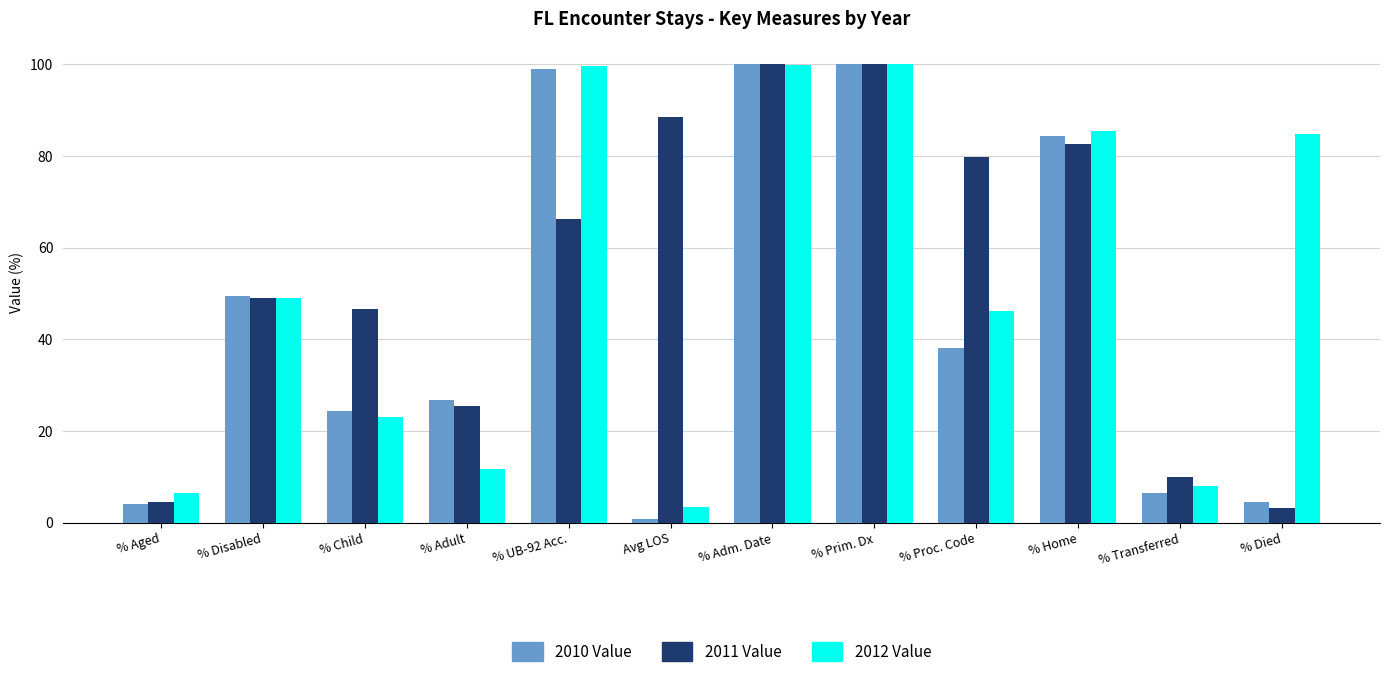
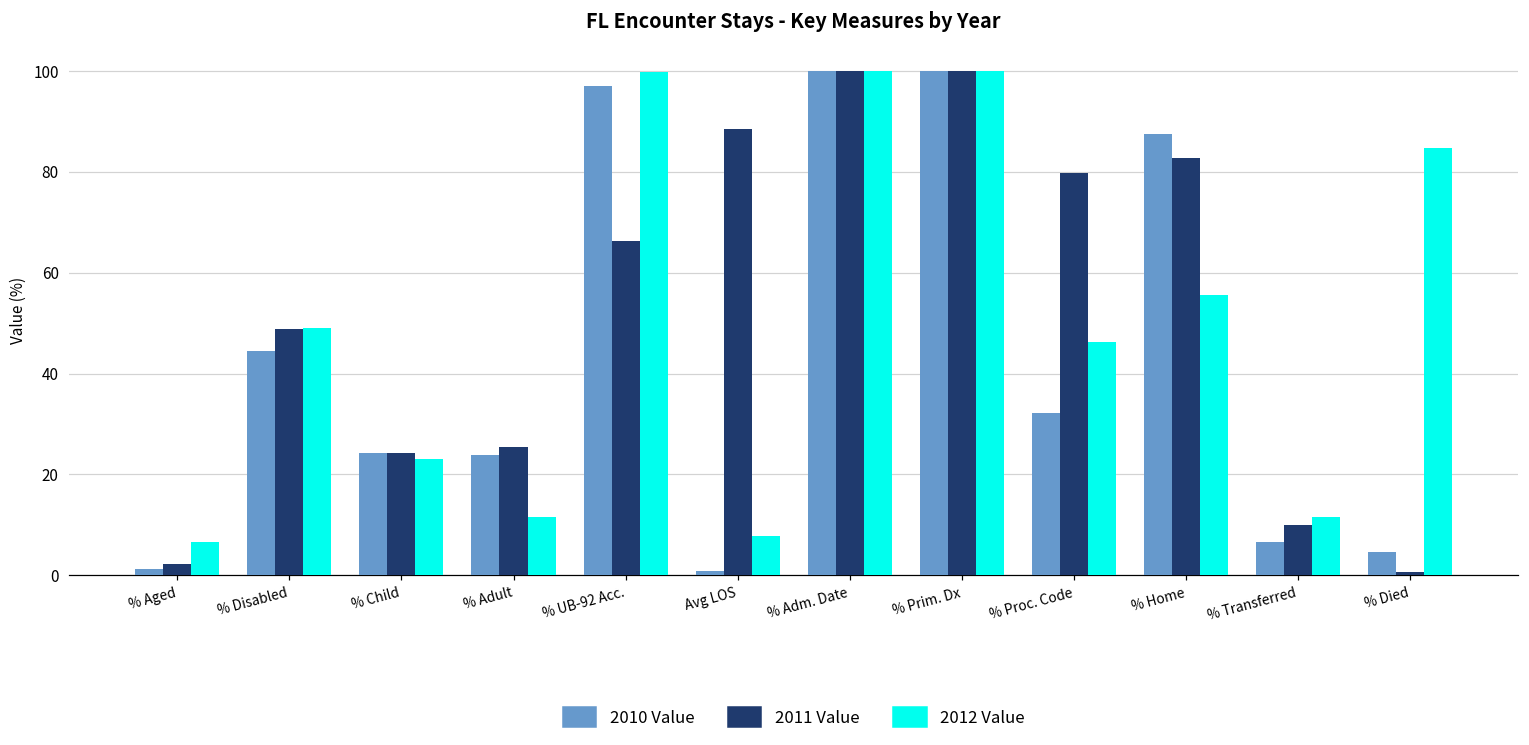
2010 Value, % Aged: 4 -> 1
2011 Value, % Aged: 4 -> 2
2010 Value, % Disabled: 49 -> 45
2011 Value, % Child: 47 -> 24
2010 Value, % Adult: 27 -> 24
2010 Value, % UB-92 Acc.: 99 -> 97
2012 Value, Avg LOS: 3 -> 8
2010 Value, % Proc. Code: 38 -> 32
2010 Value, % Home: 84 -> 87
2012 Value, % Home: 85 -> 55
2012 Value, % Transferred: 8 -> 12
2011 Value, % Died: 3 -> 1
